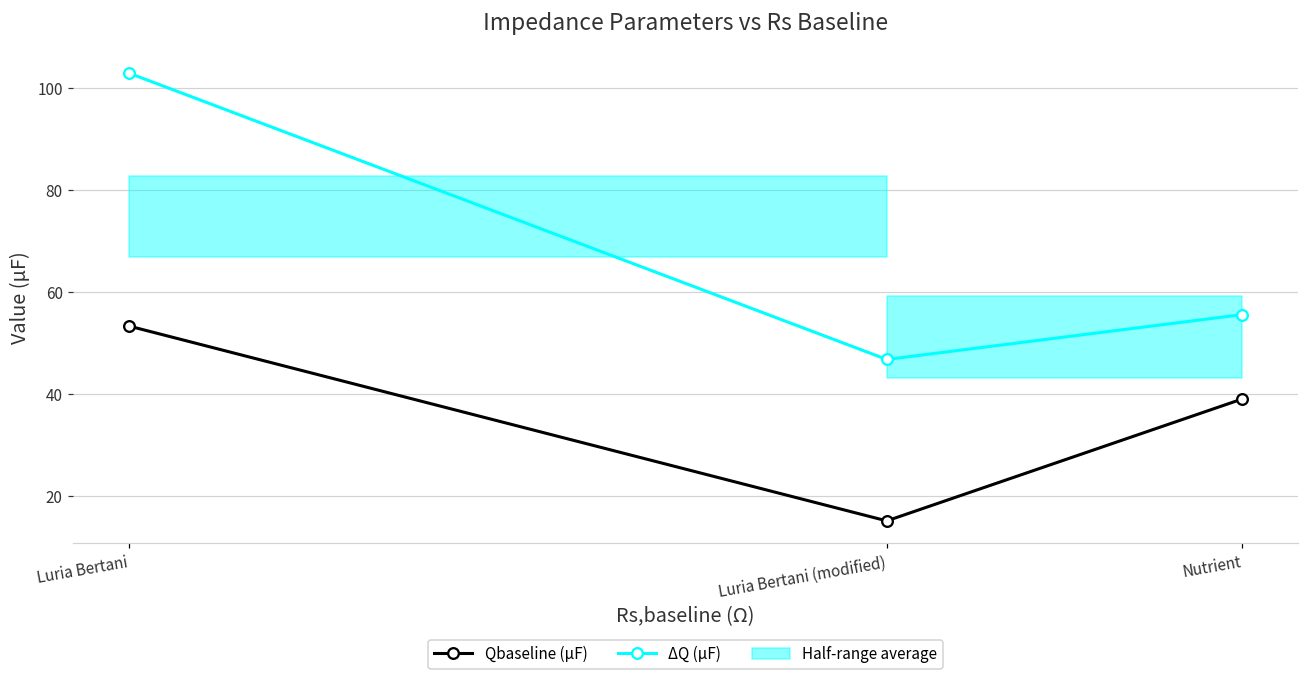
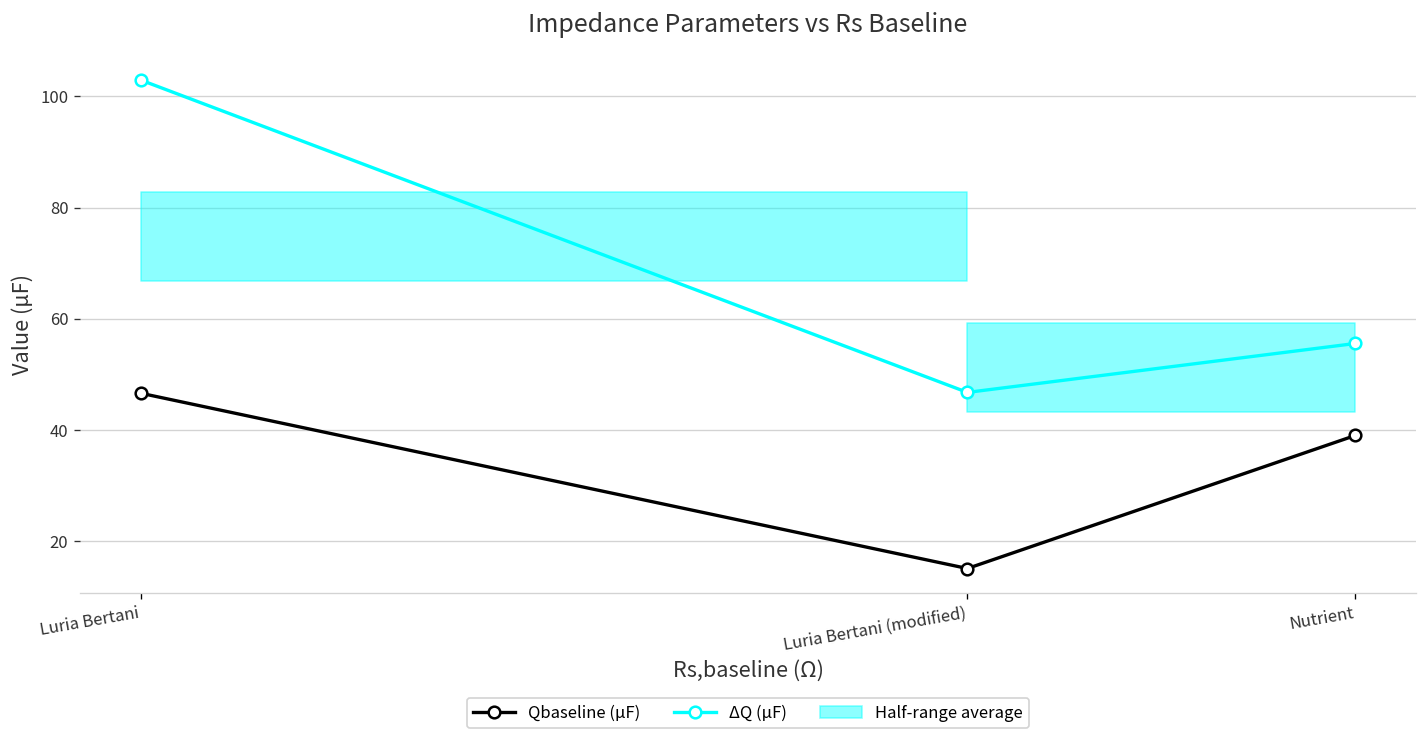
Qbaseline (µF), Luria Bertani: 53 -> 47
